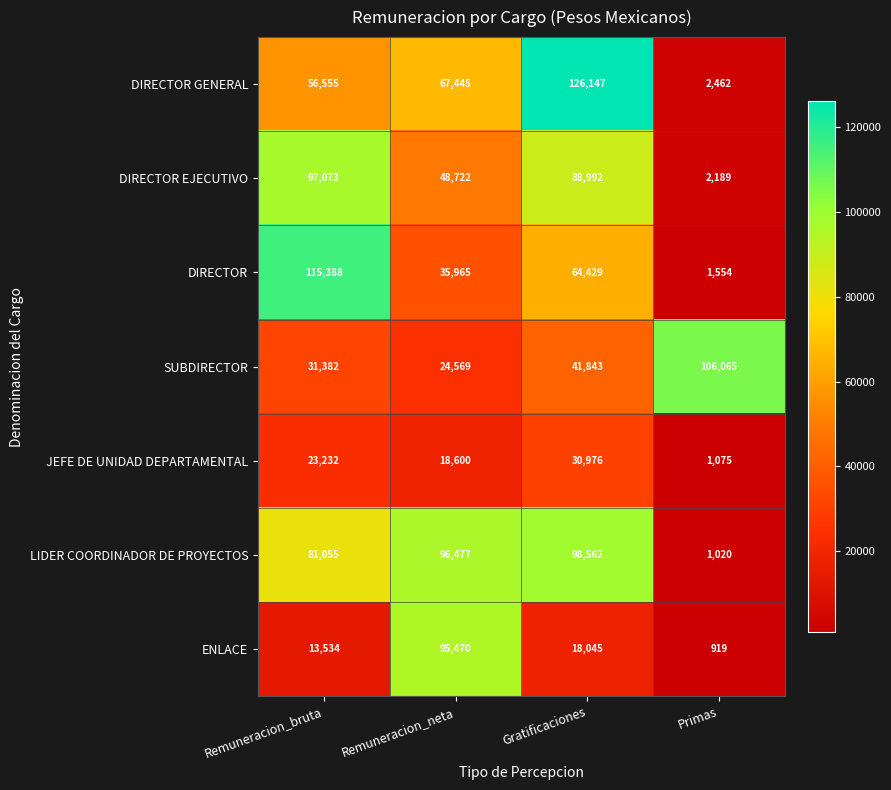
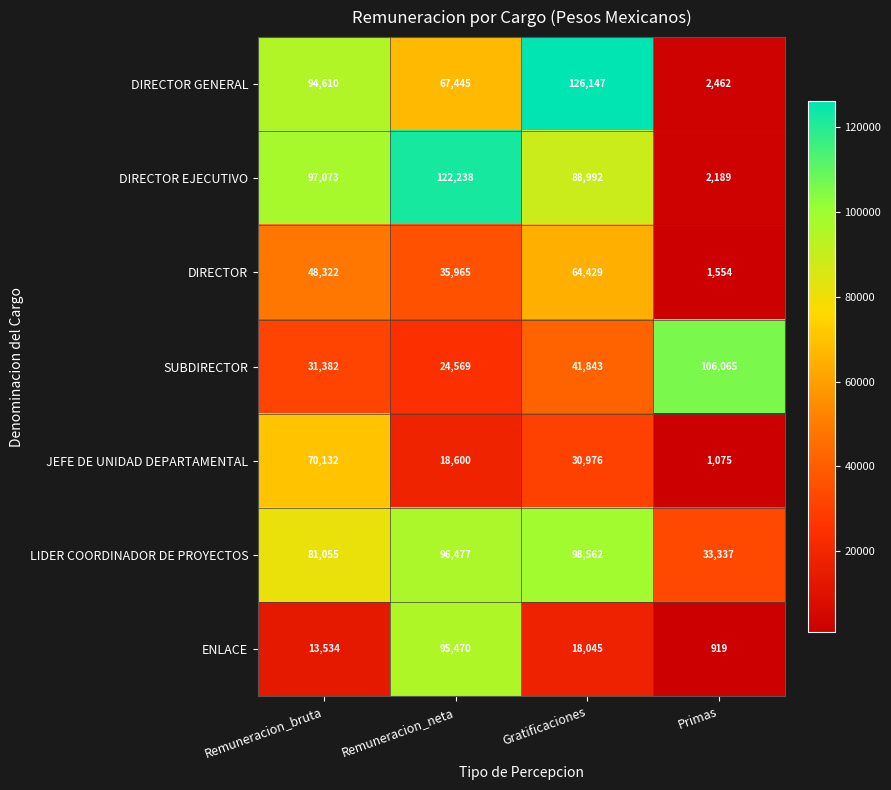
DIRECTOR GENERAL, Remuneracion_bruta: 56,555 -> 94,610
DIRECTOR EJECUTIVO, Remuneracion_neta: 48,722 -> 122,238
DIRECTOR, Remuneracion_bruta: 115,388 -> 48,322
JEFE DE UNIDAD DEPARTAMENTAL, Remuneracion_bruta: 23,232 -> 70,132
LIDER COORDINADOR DE PROYECTOS, Primas: 1,020 -> 33,337
